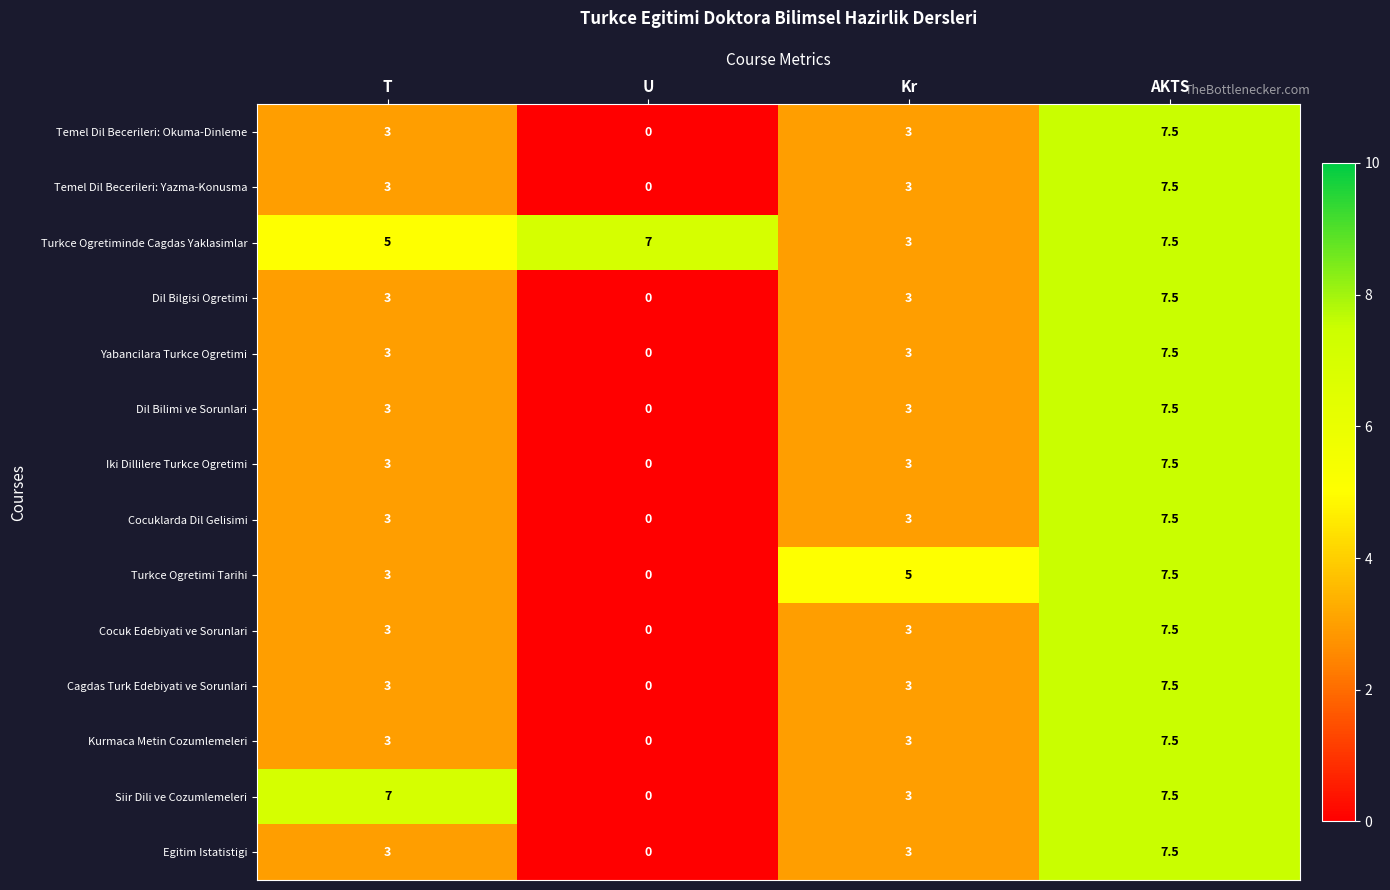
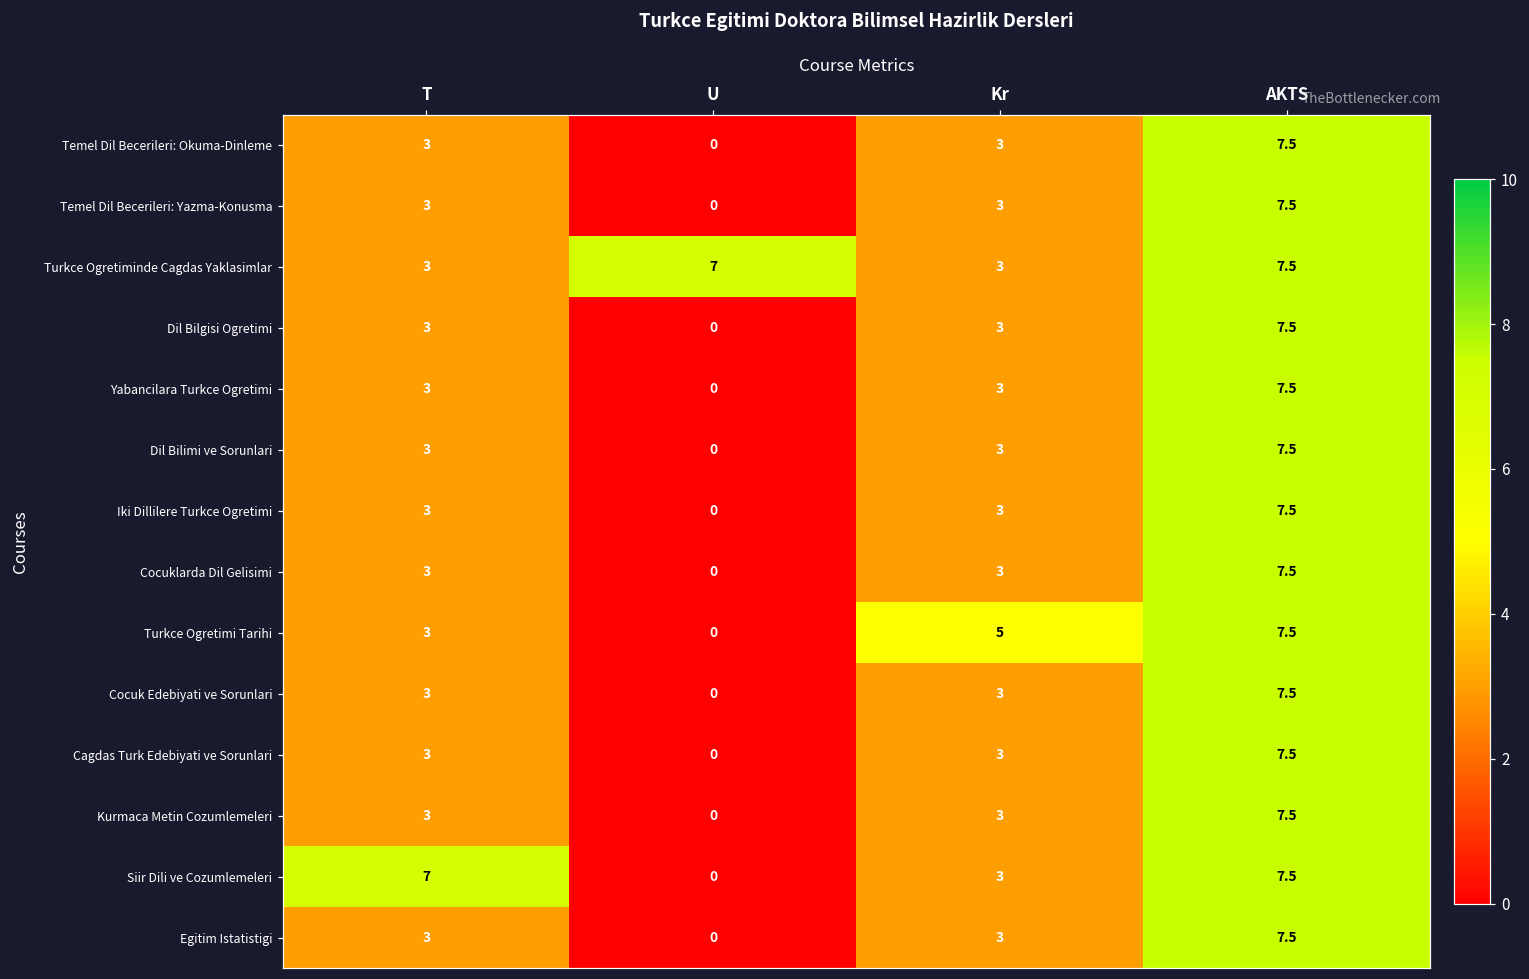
Turkce Ogretiminde Cagdas Yaklasimlar, T: 5 -> 3
